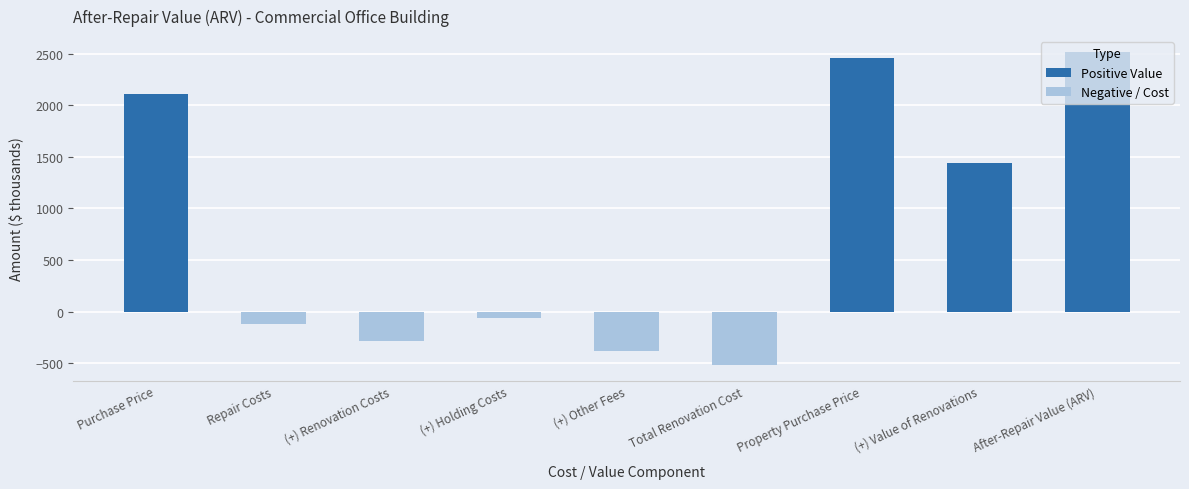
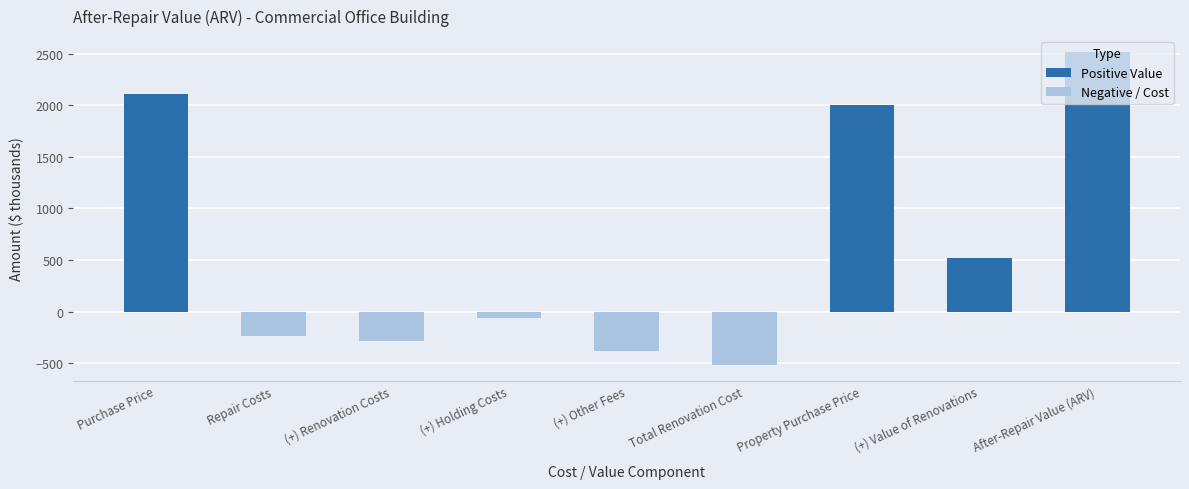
Negative / Cost, Repair Costs: -120 -> -240
Positive Value, Property Purchase Price: 2460 -> 2000
Positive Value, (+) Value of Renovations: 1440 -> 520
